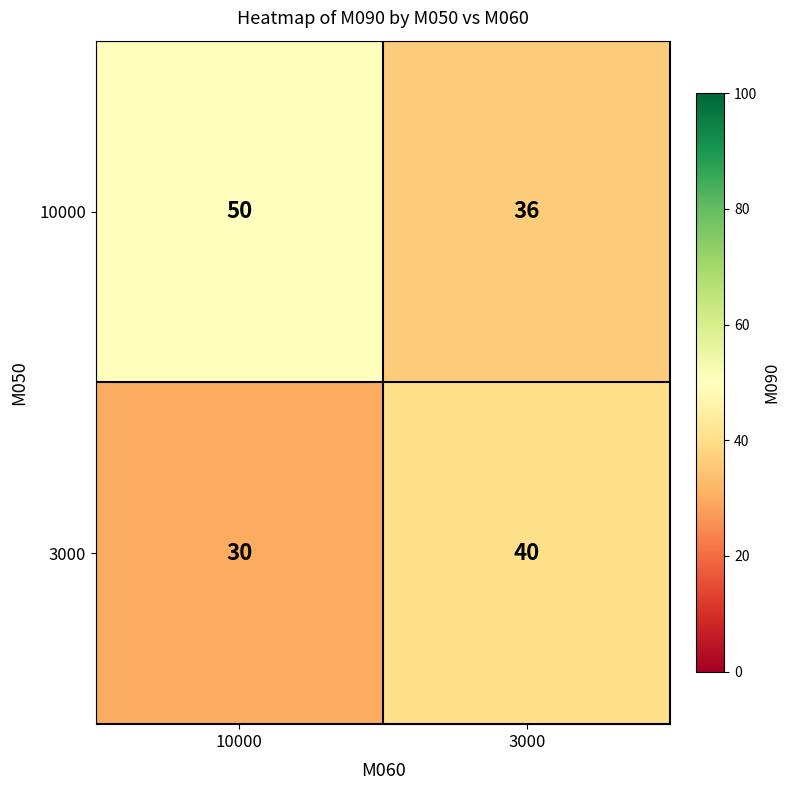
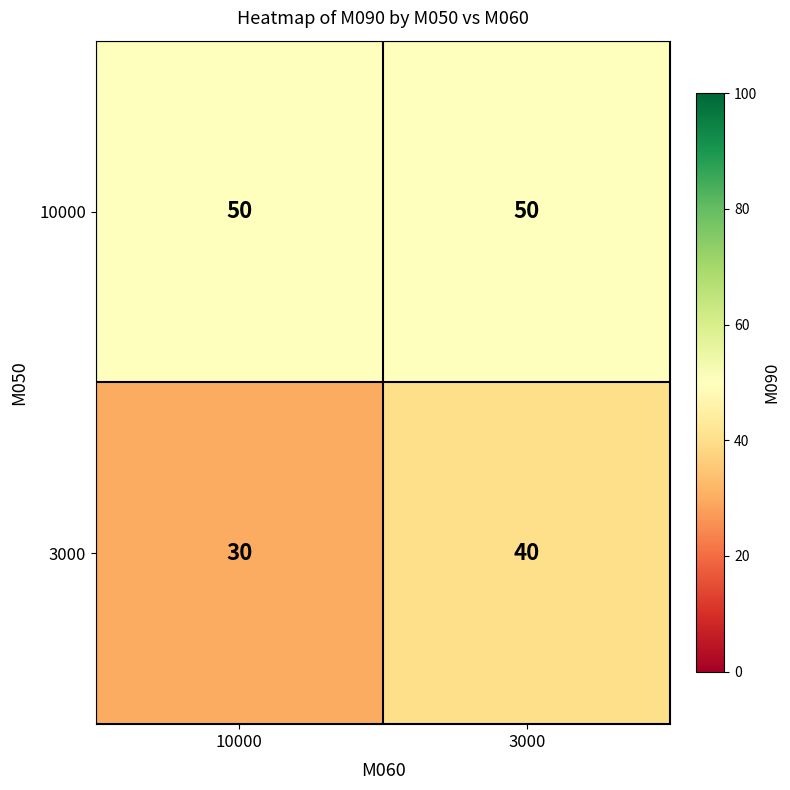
10000, 3000: 36 -> 50
